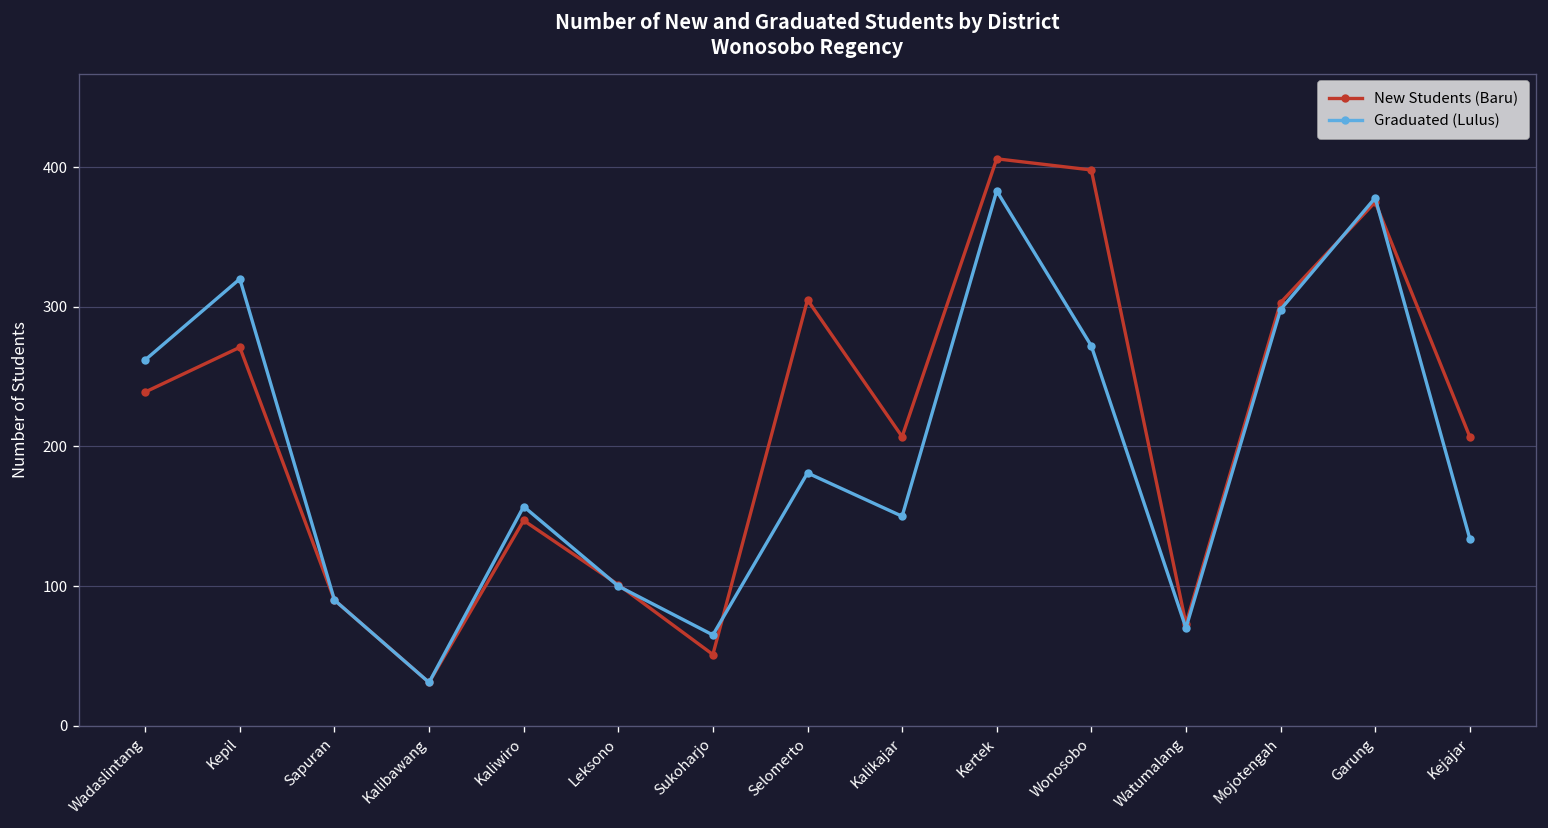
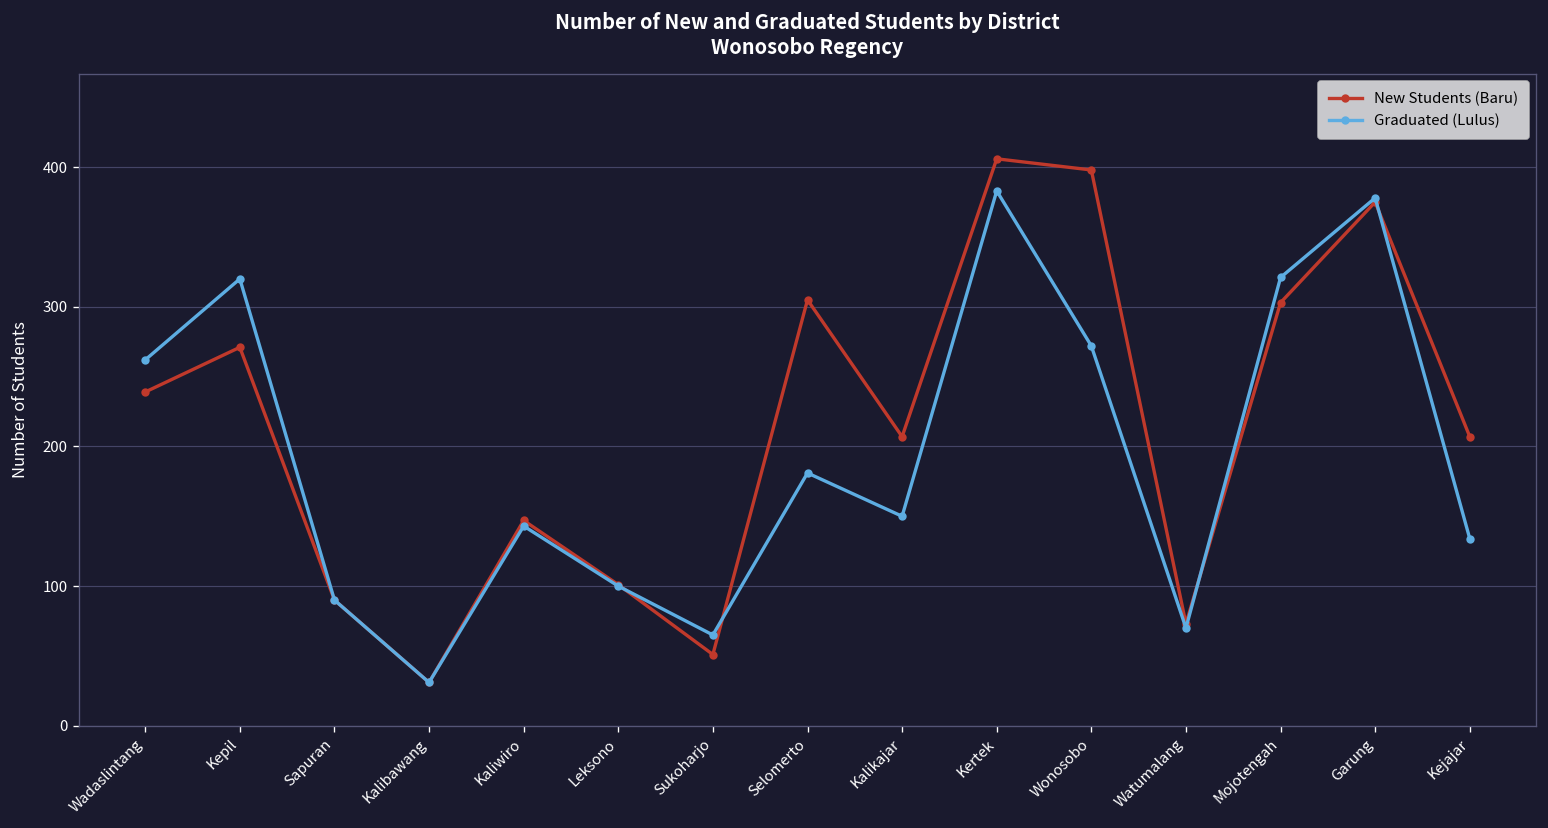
Graduated (Lulus), Kaliwiro: 157 -> 143
Graduated (Lulus), Mojotengah: 298 -> 321
